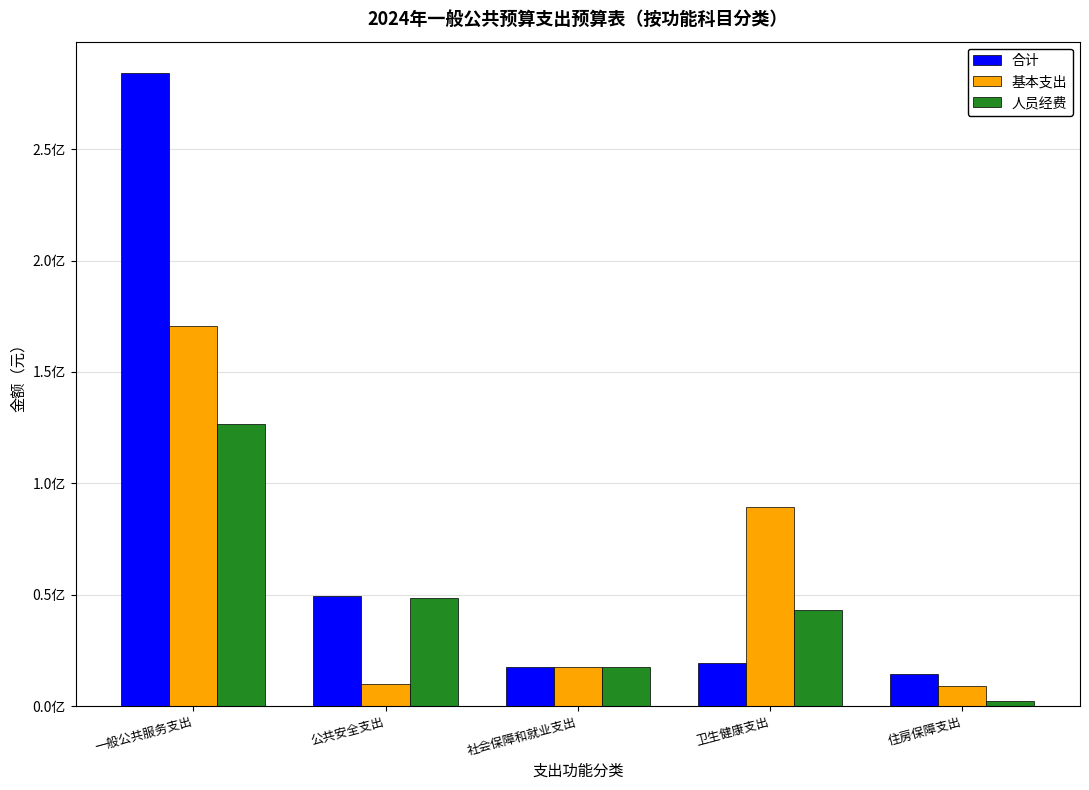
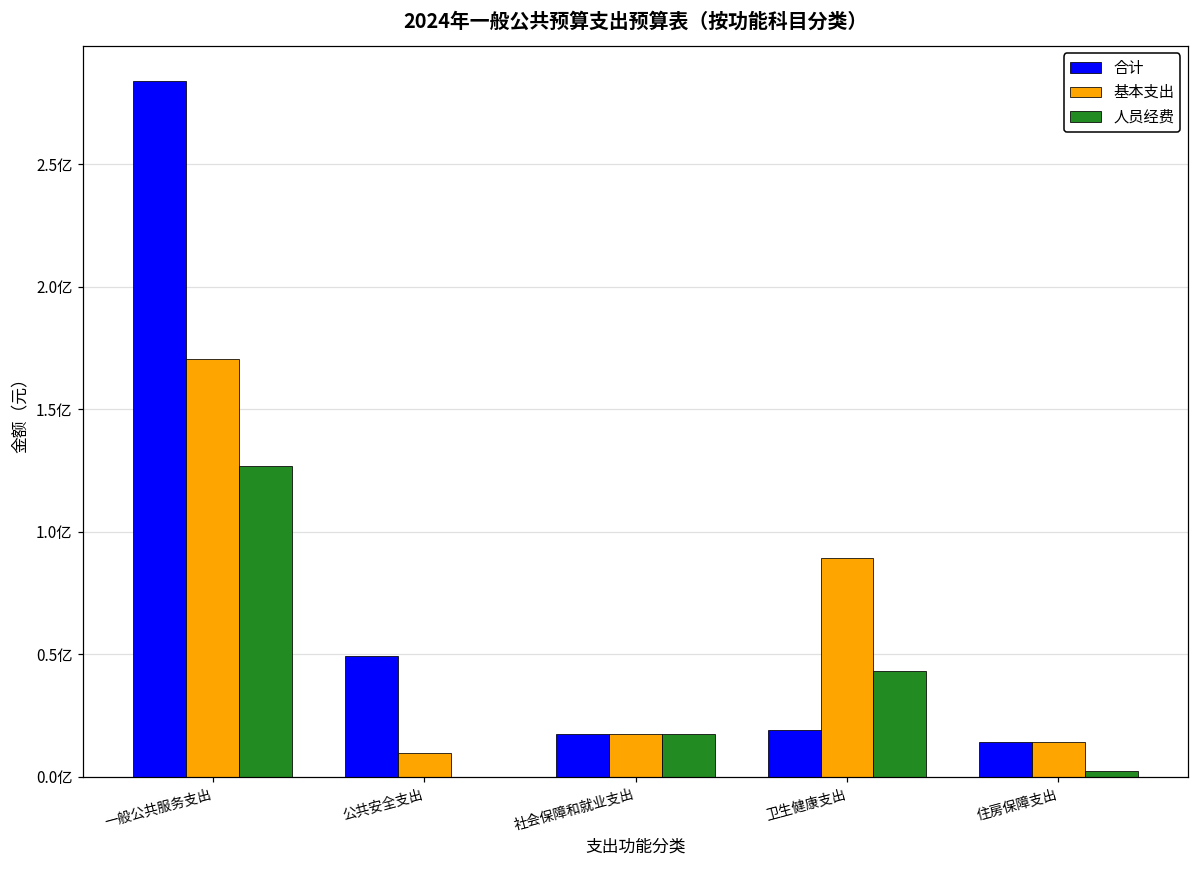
人员经费, 公共安全支出: 0.48亿 -> 0.00亿
基本支出, 住房保障支出: 0.09亿 -> 0.14亿
